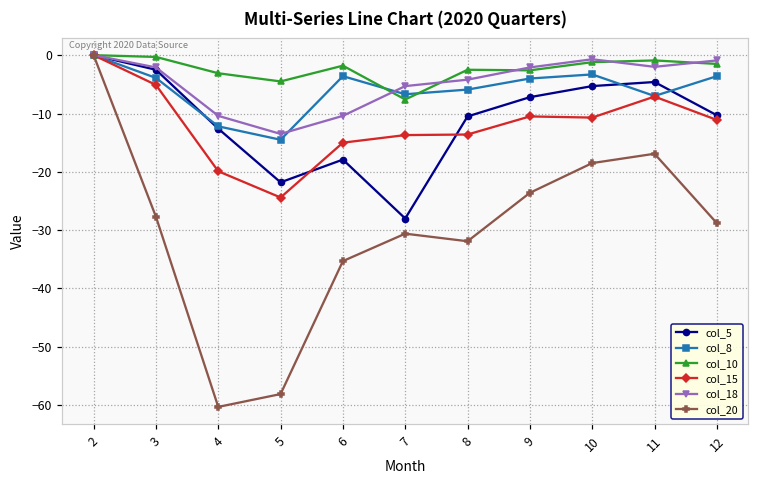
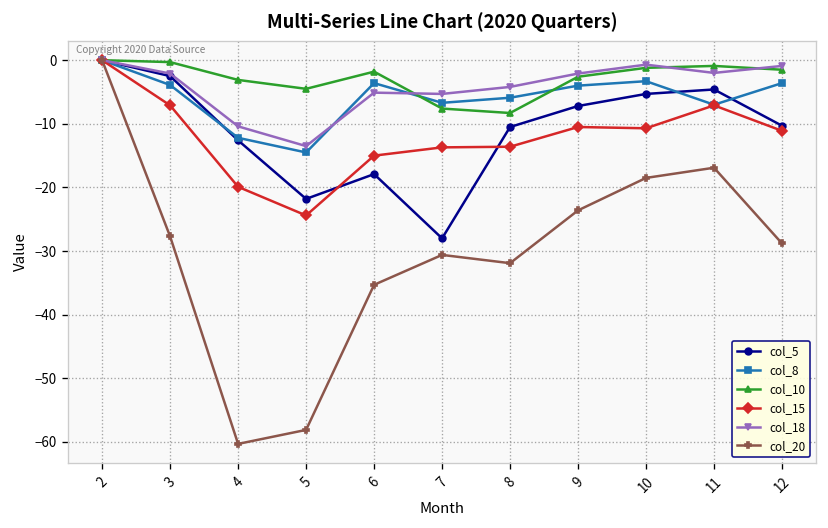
col_15, 3: -5 -> -7
col_18, 6: -10 -> -5
col_10, 8: -3 -> -8
